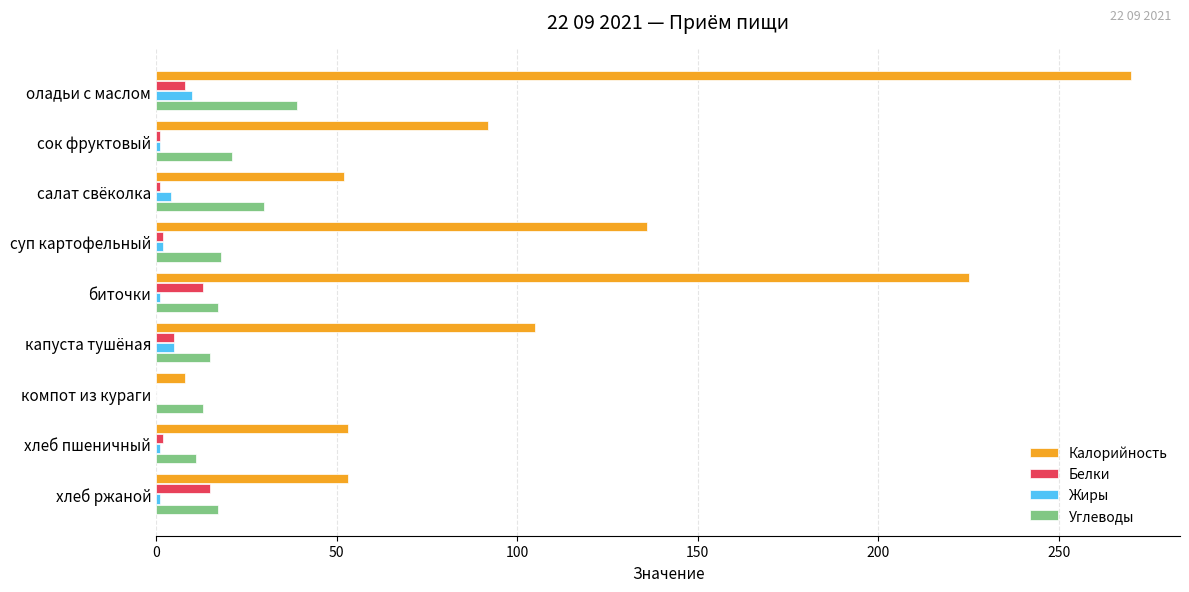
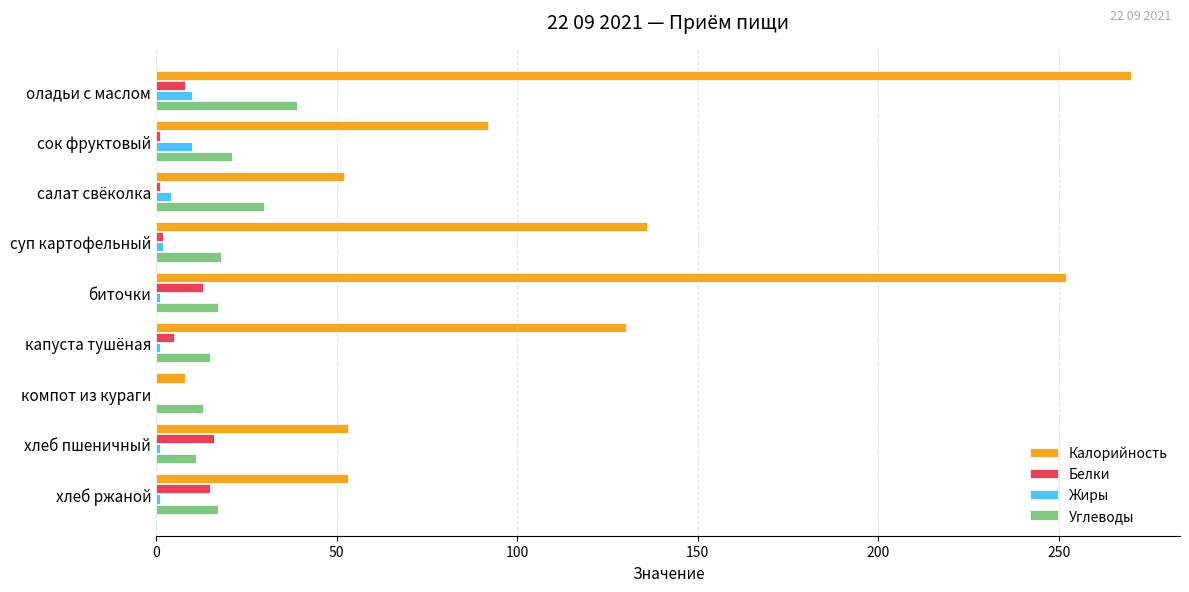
Жиры, сок фруктовый: 1 -> 10
Калорийность, биточки: 225 -> 252
Калорийность, капуста тушёная: 105 -> 130
Жиры, капуста тушёная: 5 -> 1
Белки, хлеб пшеничный: 2 -> 16
